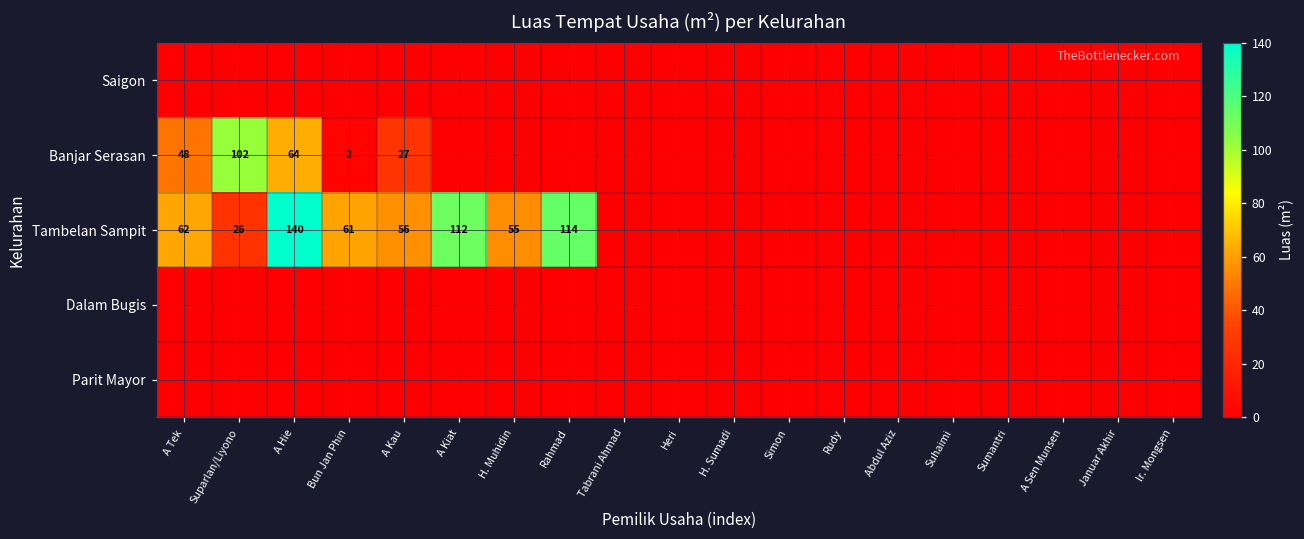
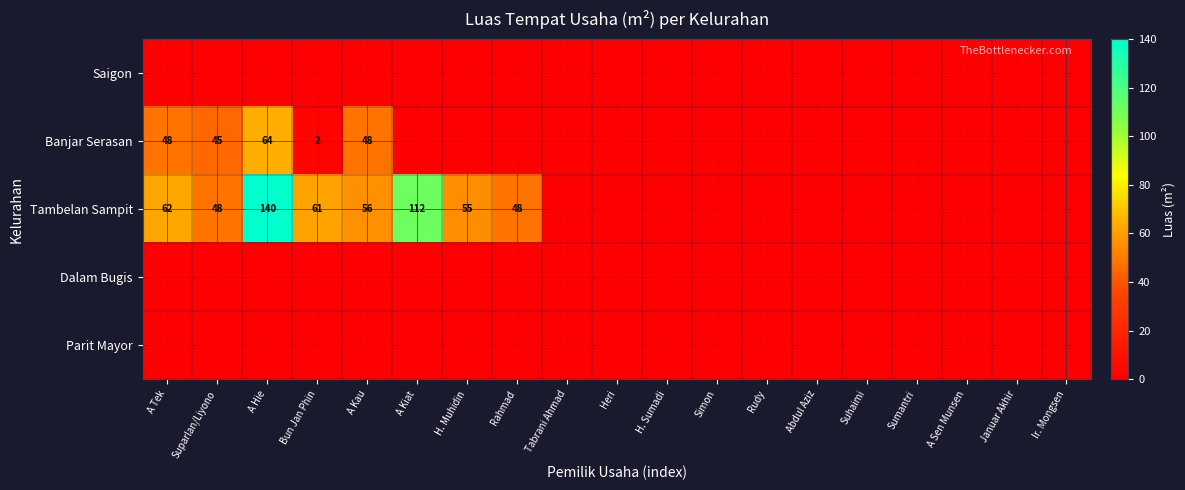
Banjar Serasan, Suparlan/Liyono: 102 -> 45
Banjar Serasan, A Kau: 27 -> 48
Tambelan Sampit, Suparlan/Liyono: 26 -> 48
Tambelan Sampit, Rahmad: 114 -> 48
